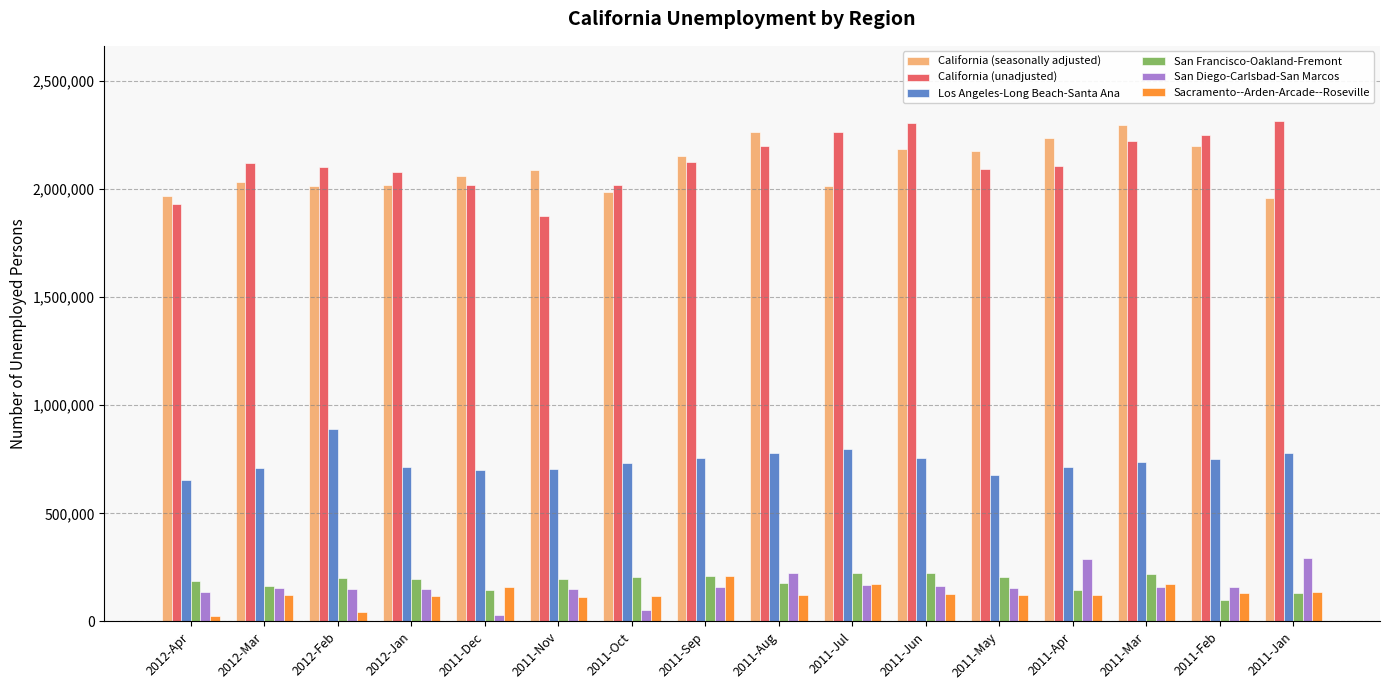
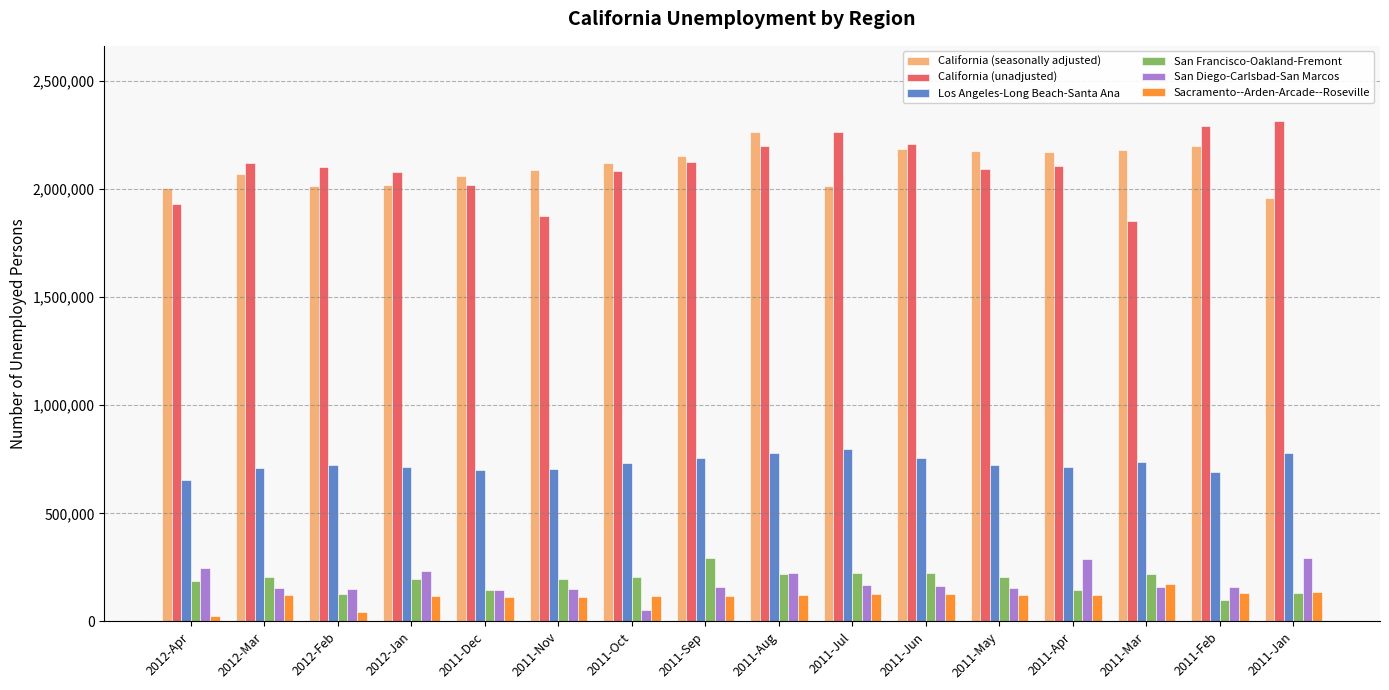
California (seasonally adjusted), 2012-Apr: 1,970,000 -> 2,010,000
San Diego-Carlsbad-San Marcos, 2012-Apr: 140,000 -> 250,000
California (seasonally adjusted), 2012-Mar: 2,030,000 -> 2,070,000
San Francisco-Oakland-Fremont, 2012-Mar: 160,000 -> 200,000
Los Angeles-Long Beach-Santa Ana, 2012-Feb: 890,000 -> 720,000
San Francisco-Oakland-Fremont, 2012-Feb: 200,000 -> 130,000
San Diego-Carlsbad-San Marcos, 2012-Jan: 150,000 -> 240,000
San Diego-Carlsbad-San Marcos, 2011-Dec: 30,000 -> 140,000
Sacramento--Arden-Arcade--Roseville, 2011-Dec: 160,000 -> 110,000
California (seasonally adjusted), 2011-Oct: 1,990,000 -> 2,120,000
California (unadjusted), 2011-Oct: 2,020,000 -> 2,080,000
San Francisco-Oakland-Fremont, 2011-Sep: 210,000 -> 290,000
Sacramento--Arden-Arcade--Roseville, 2011-Sep: 210,000 -> 120,000
San Francisco-Oakland-Fremont, 2011-Aug: 180,000 -> 220,000
Sacramento--Arden-Arcade--Roseville, 2011-Jul: 170,000 -> 130,000
California (unadjusted), 2011-Jun: 2,310,000 -> 2,210,000
Los Angeles-Long Beach-Santa Ana, 2011-May: 680,000 -> 720,000
California (seasonally adjusted), 2011-Apr: 2,230,000 -> 2,170,000
California (seasonally adjusted), 2011-Mar: 2,290,000 -> 2,180,000
California (unadjusted), 2011-Mar: 2,220,000 -> 1,850,000
California (unadjusted), 2011-Feb: 2,250,000 -> 2,290,000
Los Angeles-Long Beach-Santa Ana, 2011-Feb: 750,000 -> 690,000
